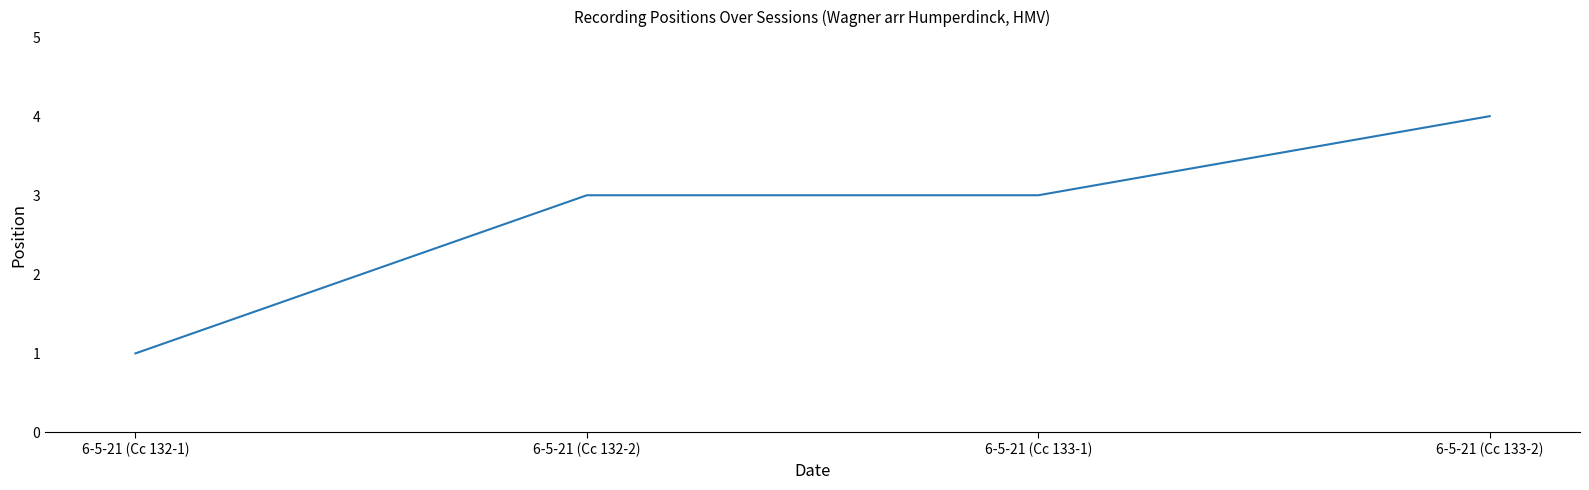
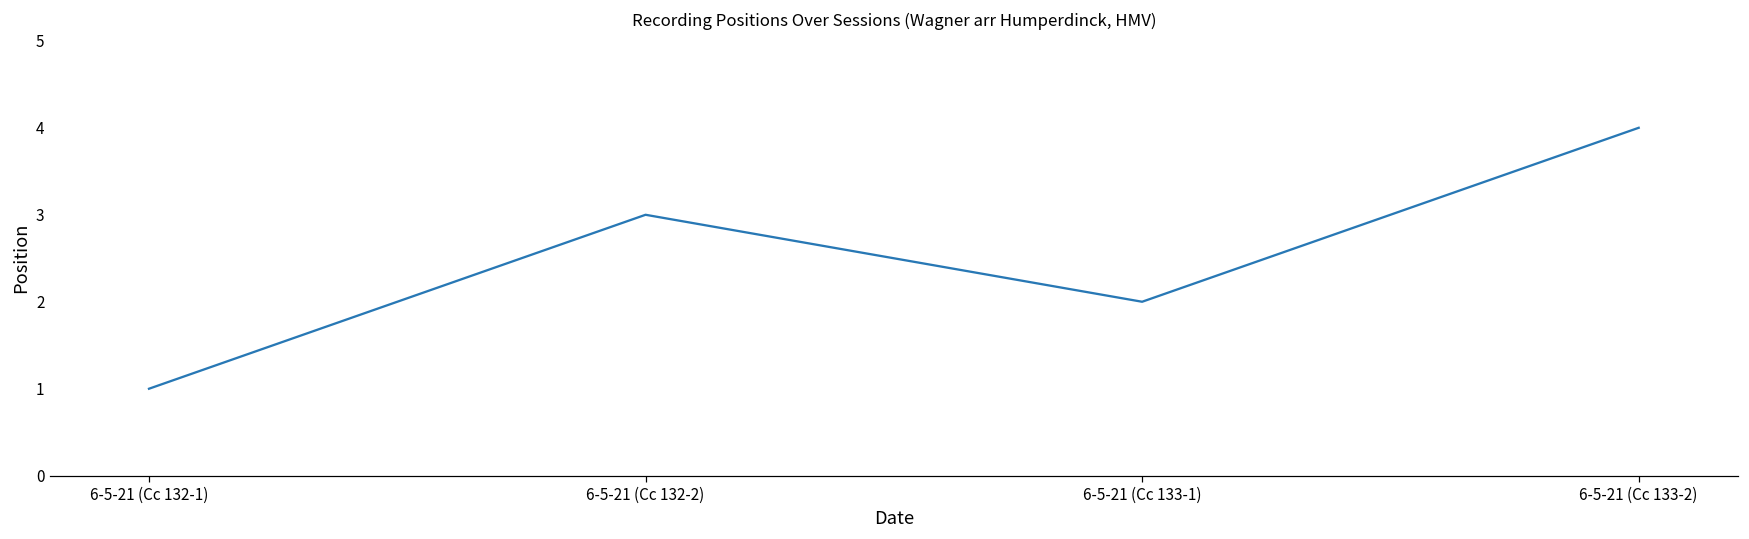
6-5-21 (Cc 133-1): 3 -> 2
